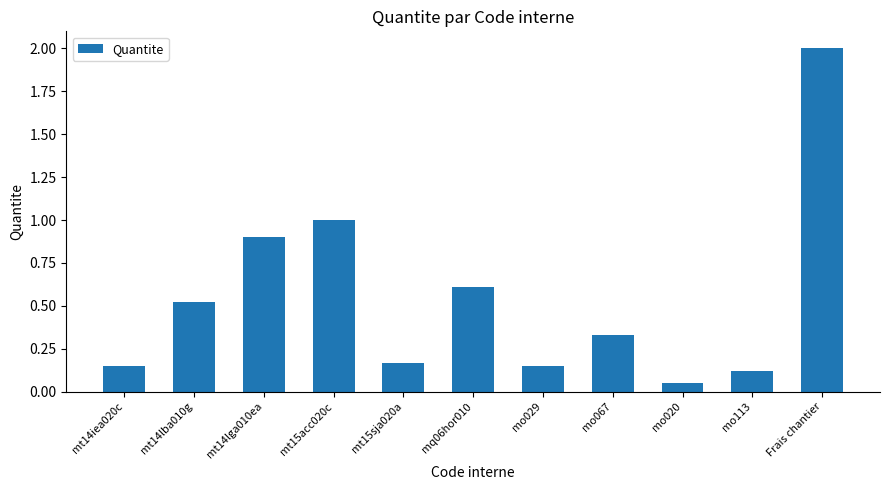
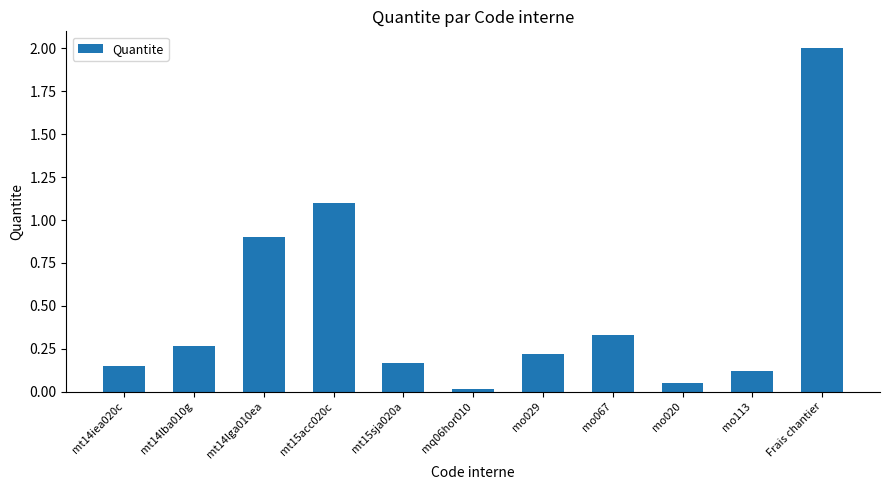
mt14lba010g: 0.53 -> 0.27
mt15acc020c: 1.0 -> 1.1
mq06hor010: 0.61 -> 0.02
mo029: 0.15 -> 0.22
